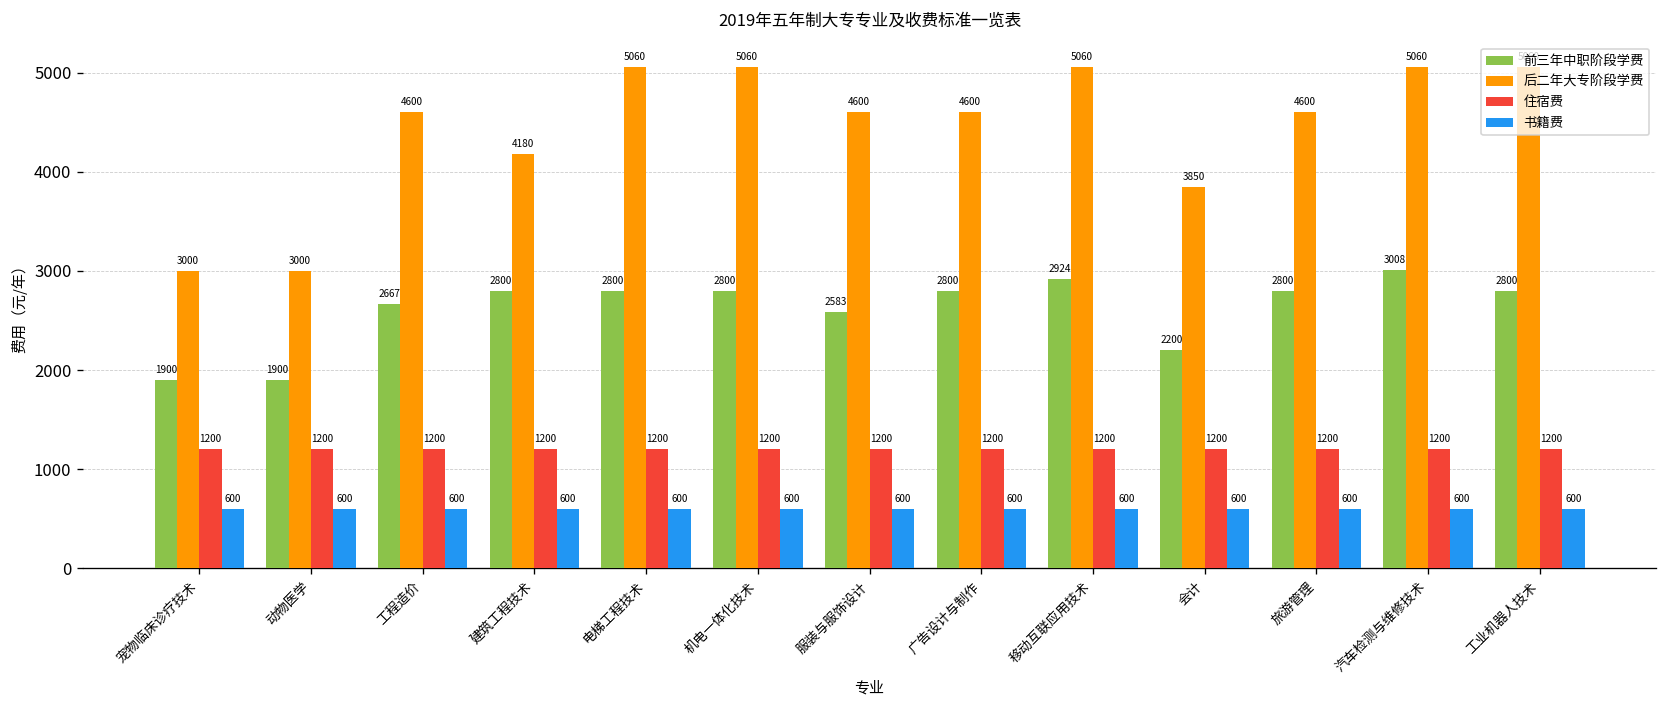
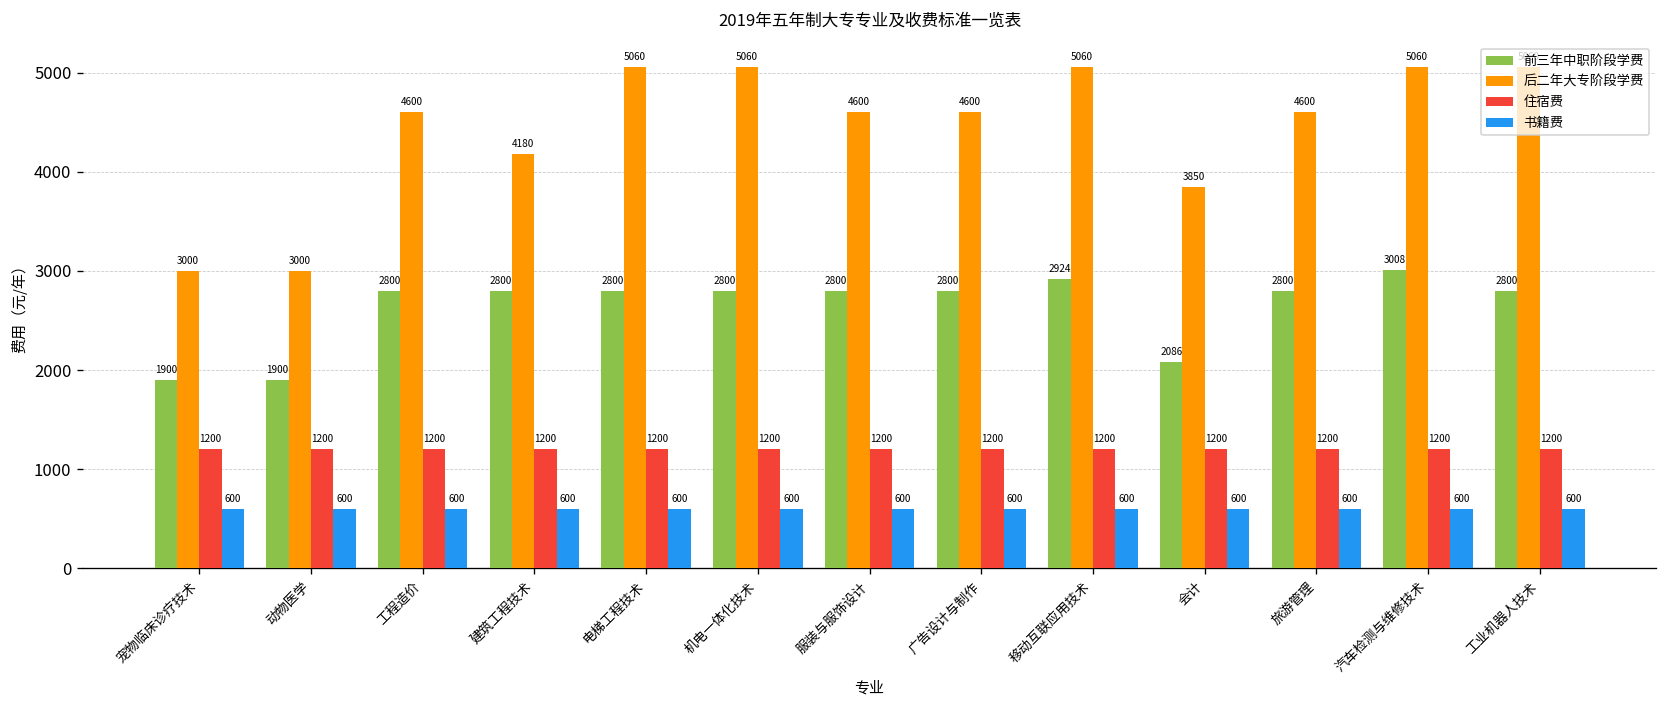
前三年中职阶段学费, 工程造价: 2667 -> 2800
前三年中职阶段学费, 服装与服饰设计: 2583 -> 2800
前三年中职阶段学费, 会计: 2200 -> 2086
